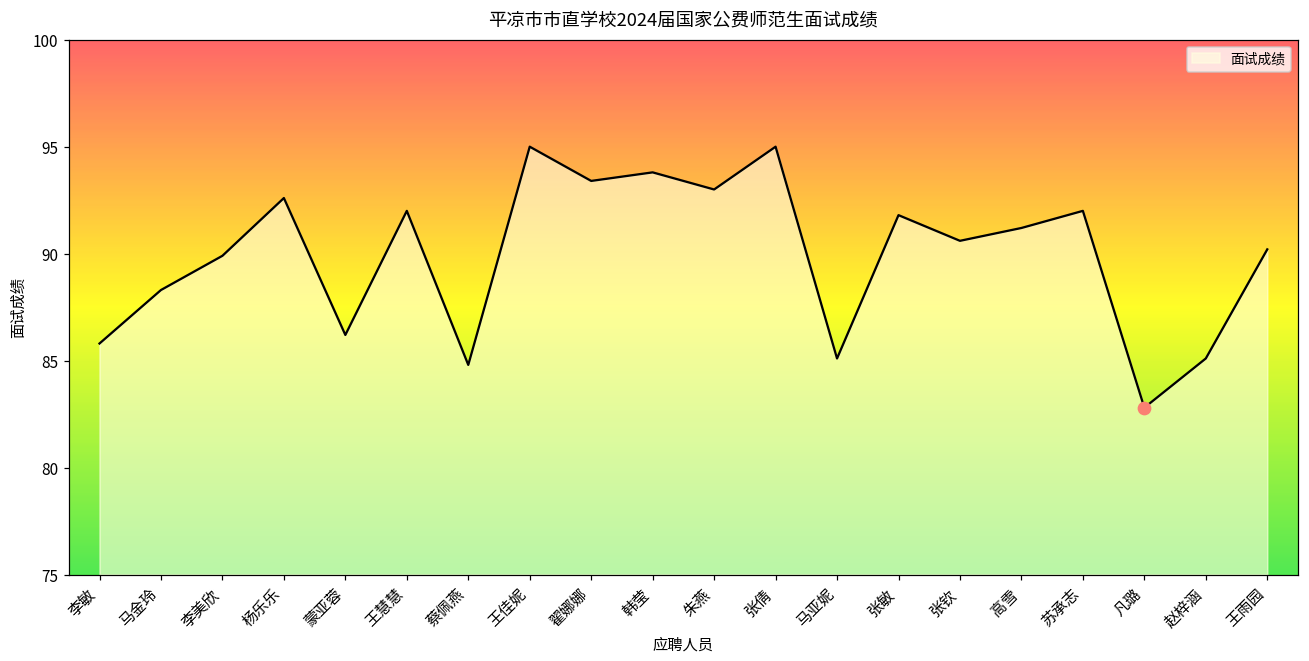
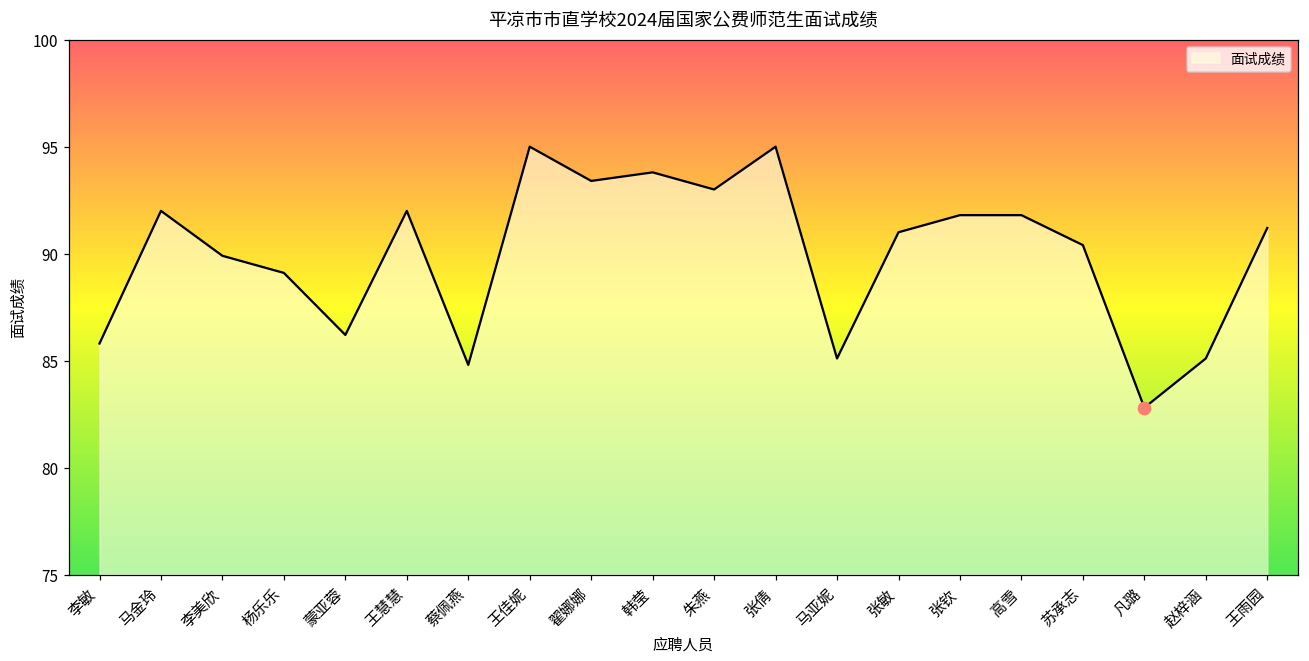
面试成绩, 马金玲: 88.3 -> 92.0
面试成绩, 杨乐乐: 92.6 -> 89.1
面试成绩, 张敏: 91.8 -> 91.0
面试成绩, 张钦: 90.6 -> 91.8
面试成绩, 高雪: 91.2 -> 91.8
面试成绩, 苏承志: 92.0 -> 90.4
面试成绩, 王雨园: 90.2 -> 91.2
